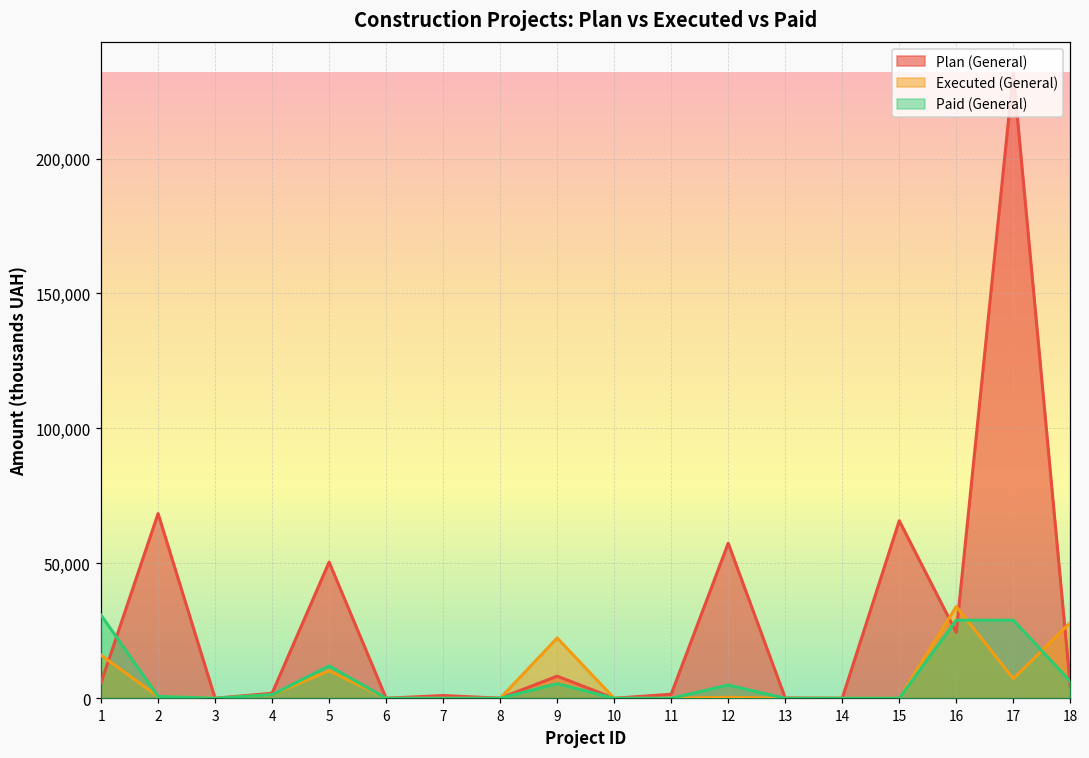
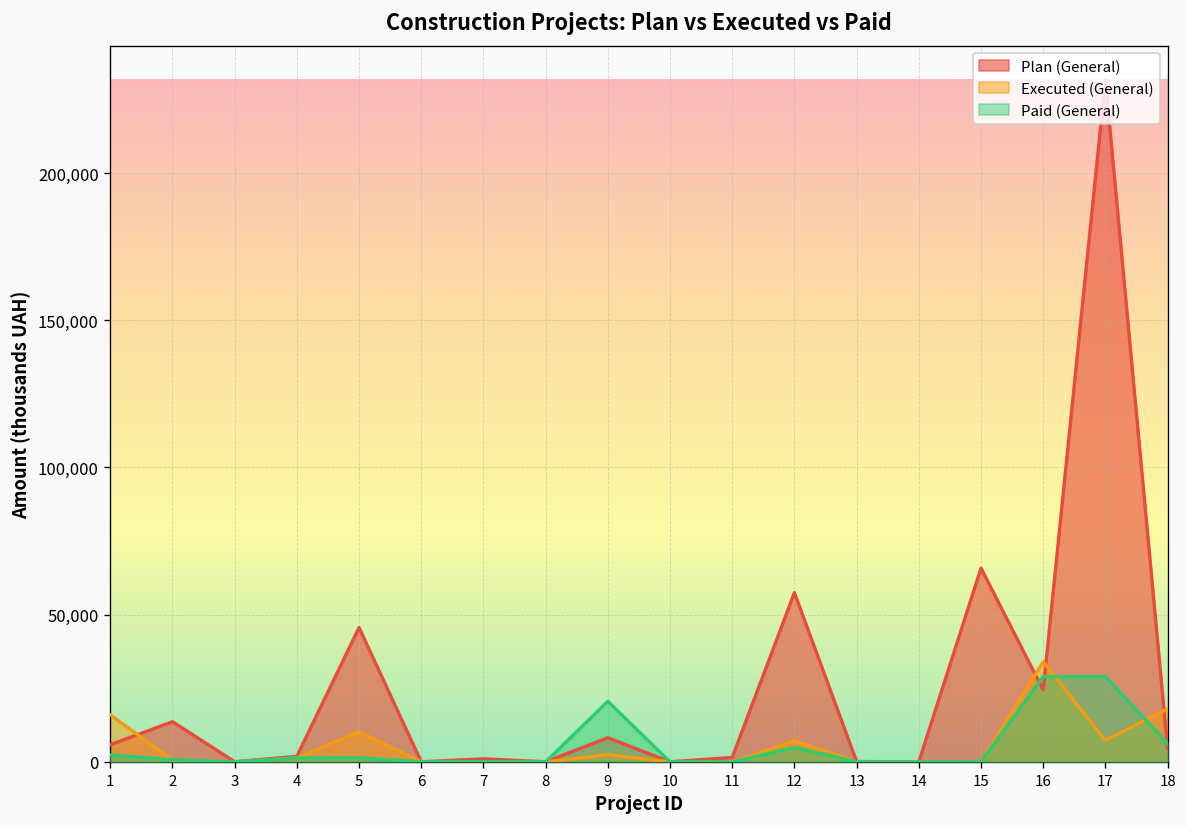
Paid (General), 1: 31,000 -> 2,000
Plan (General), 2: 68,000 -> 14,000
Plan (General), 5: 50,000 -> 46,000
Paid (General), 5: 12,000 -> 1,000
Executed (General), 9: 22,000 -> 2,000
Paid (General), 9: 5,000 -> 21,000
Executed (General), 12: 0 -> 7,000
Executed (General), 18: 28,000 -> 18,000
